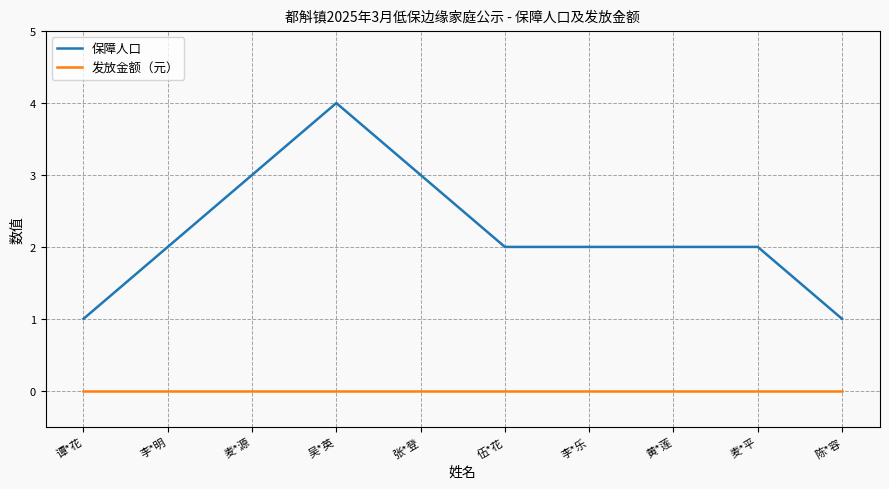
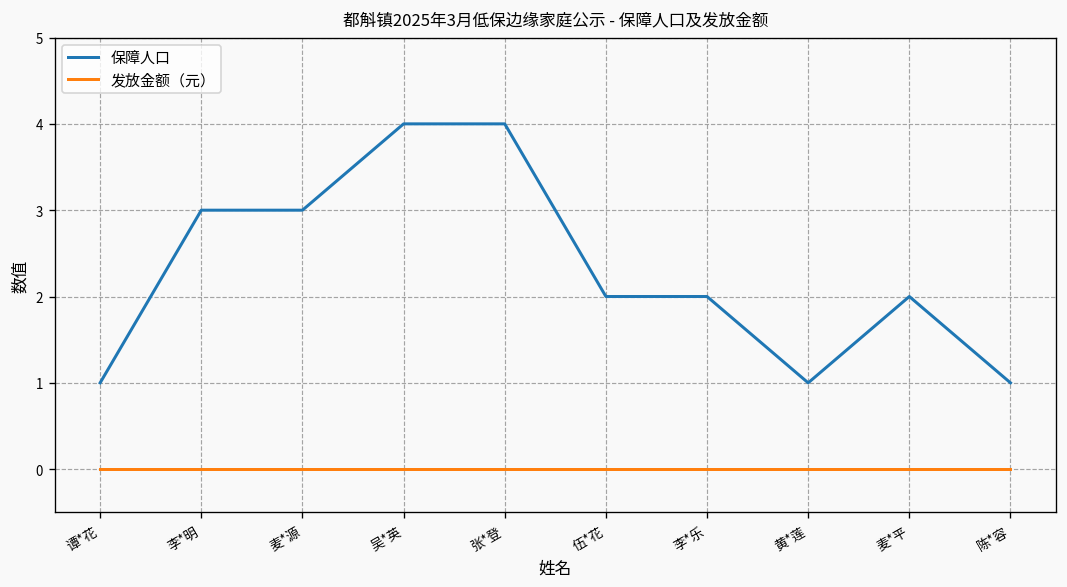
保障人口, 李*明: 2 -> 3
保障人口, 张*登: 3 -> 4
保障人口, 黄*莲: 2 -> 1
